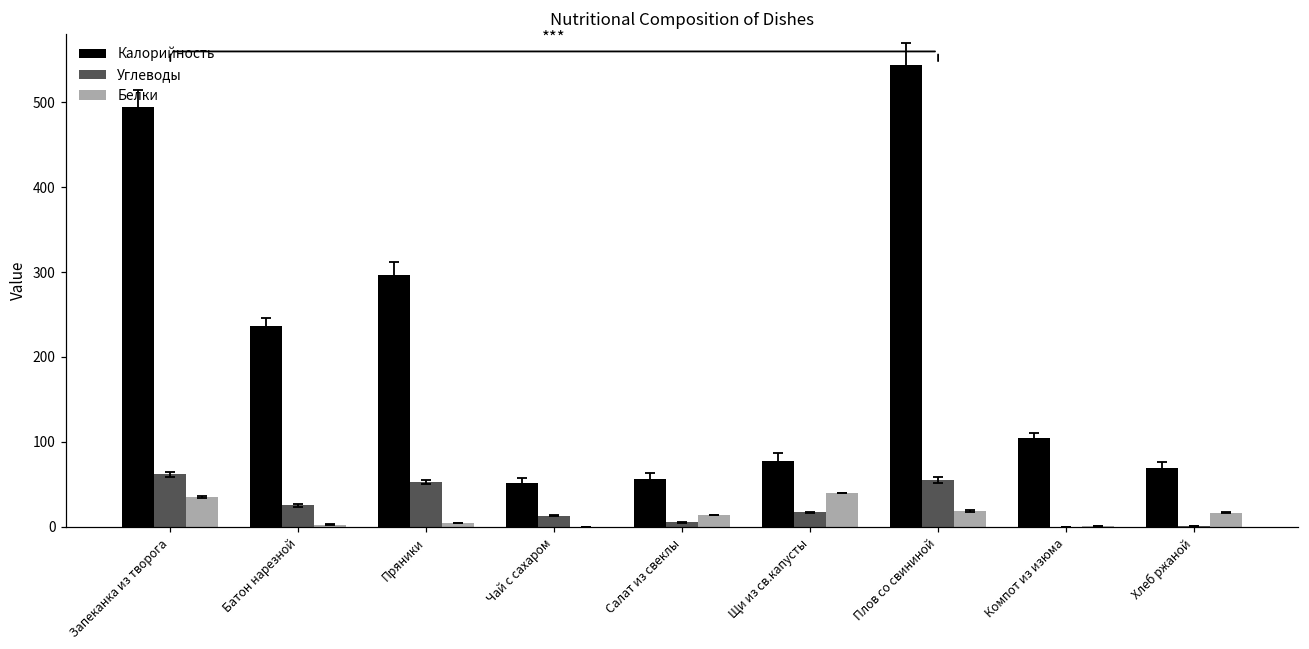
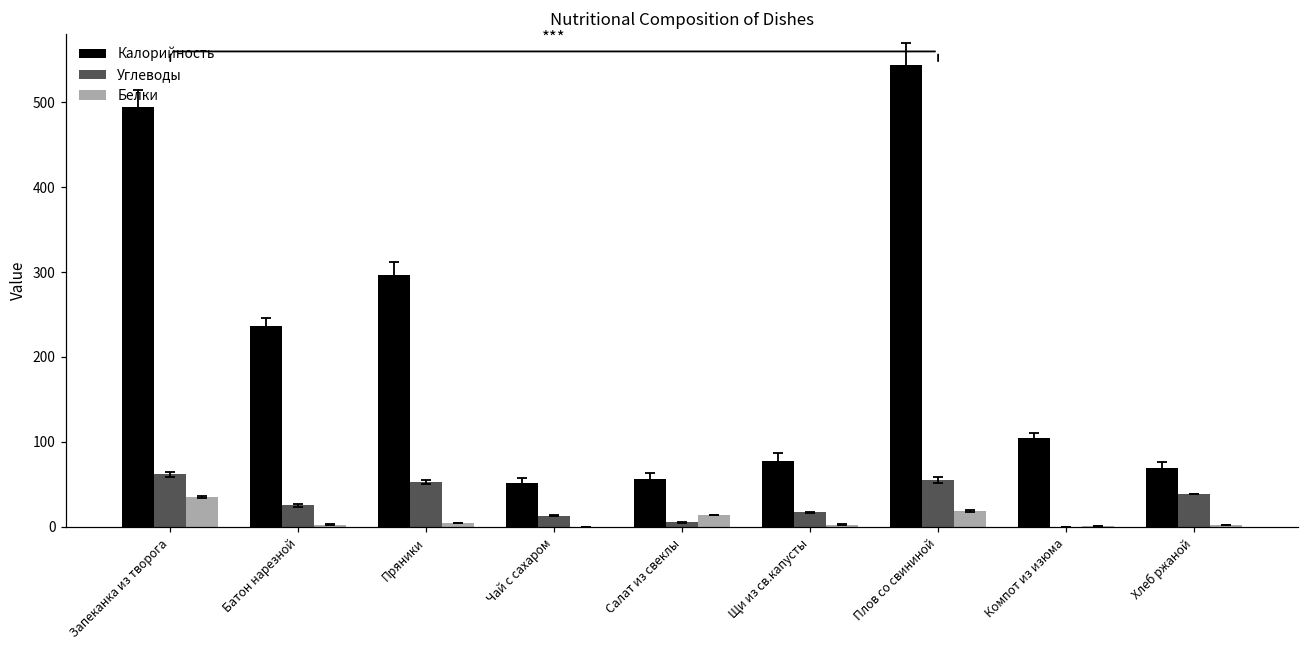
Белки, Щи из св.капусты: 40 -> 0
Углеводы, Хлеб ржаной: 0 -> 40
Белки, Хлеб ржаной: 20 -> 0
